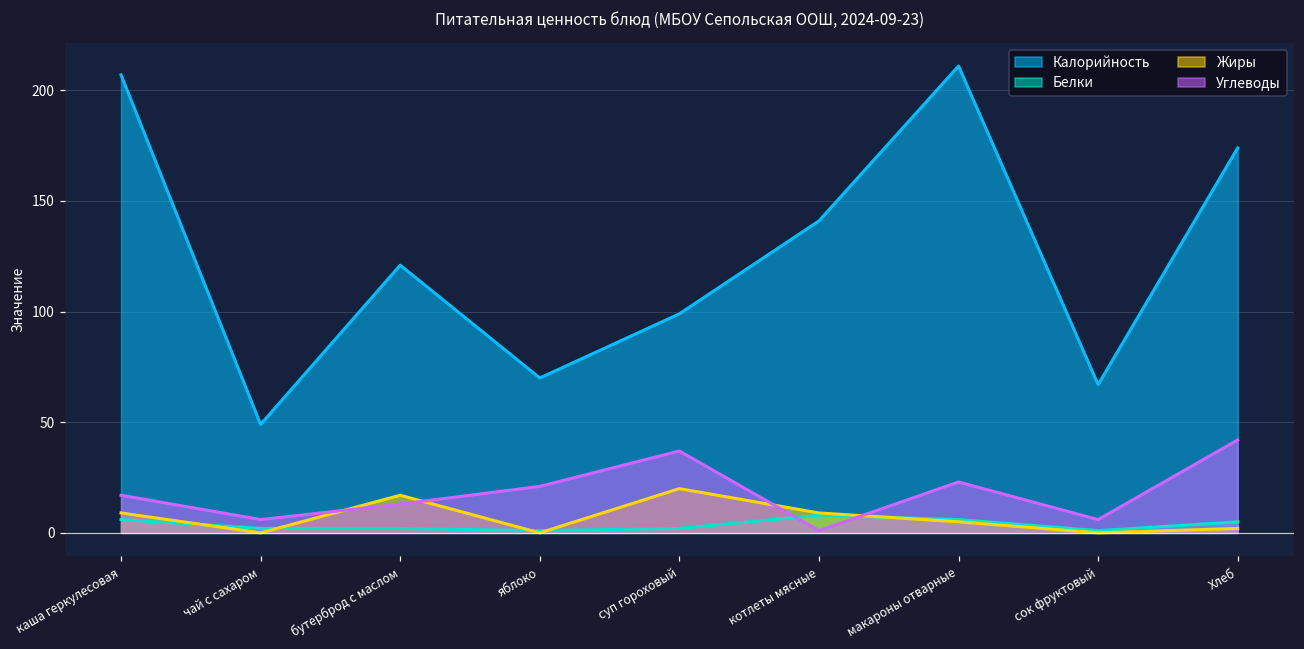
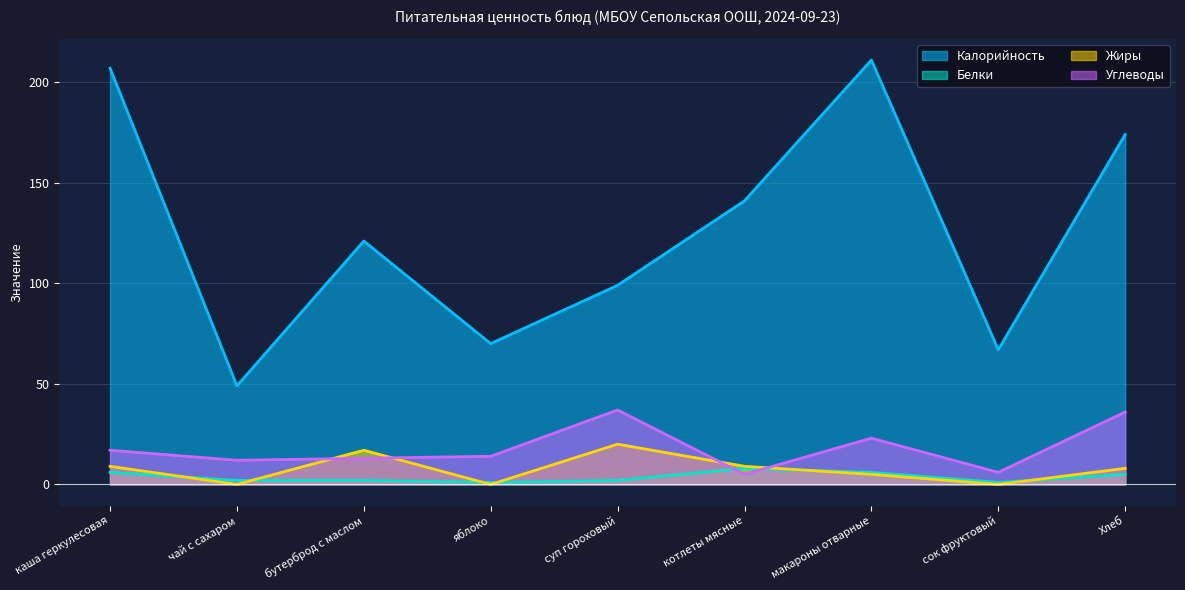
Углеводы, чай с сахаром: 6 -> 12
Углеводы, яблоко: 21 -> 14
Углеводы, котлеты мясные: 1 -> 5
Жиры, Хлеб: 2 -> 8
Углеводы, Хлеб: 42 -> 36
